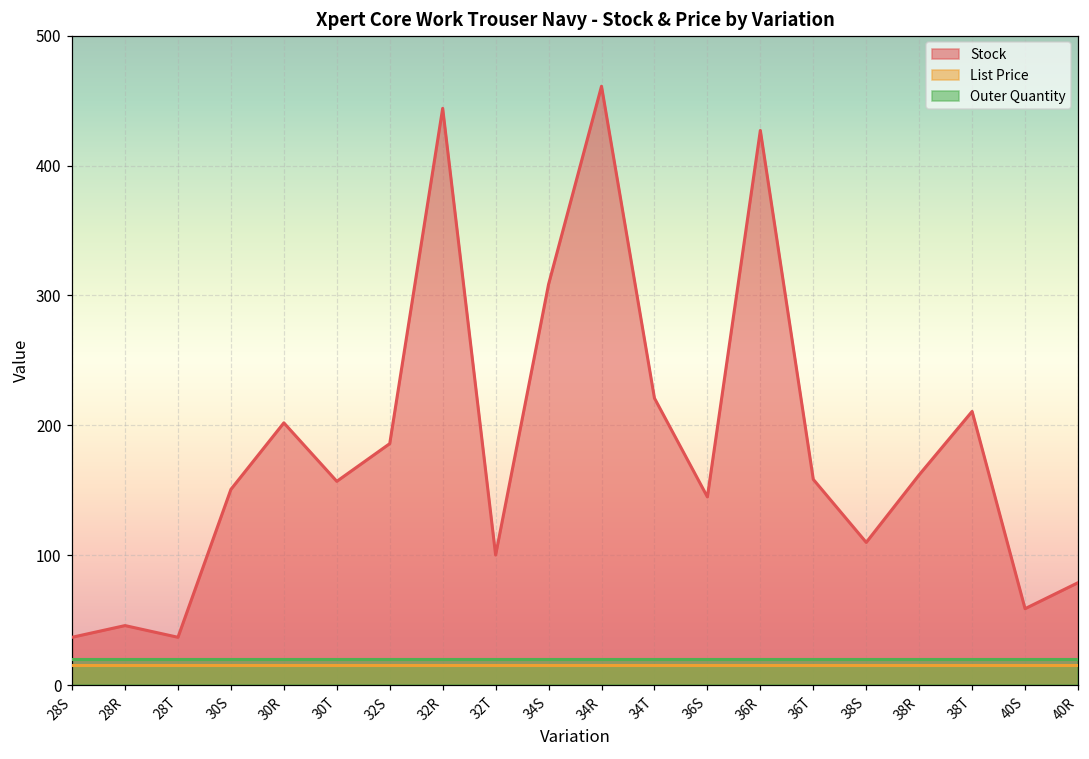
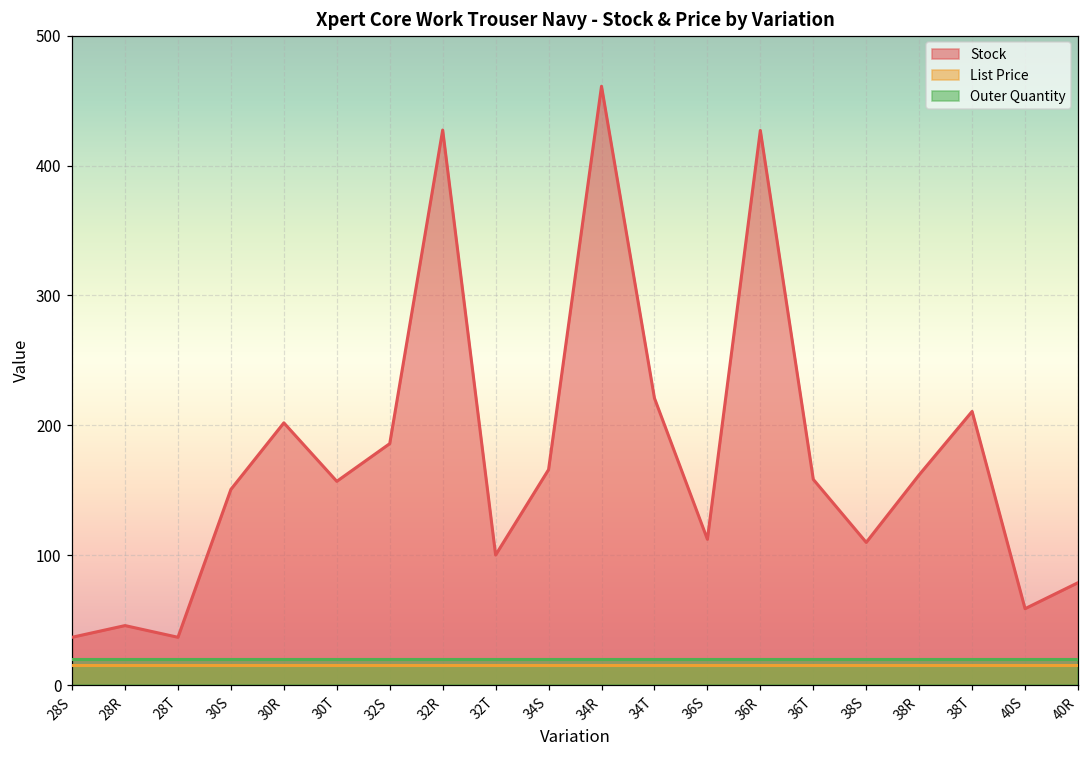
Stock, 32R: 444 -> 427
Stock, 34S: 309 -> 166
Stock, 36S: 145 -> 112
